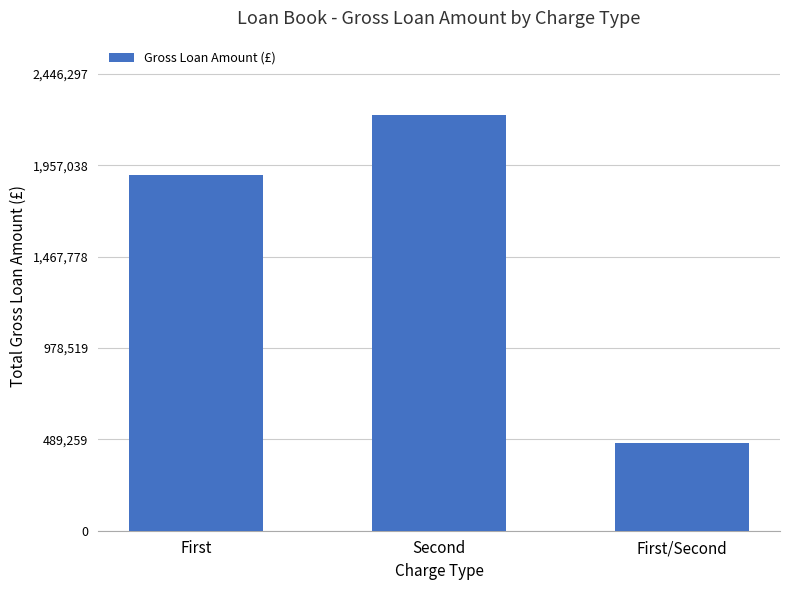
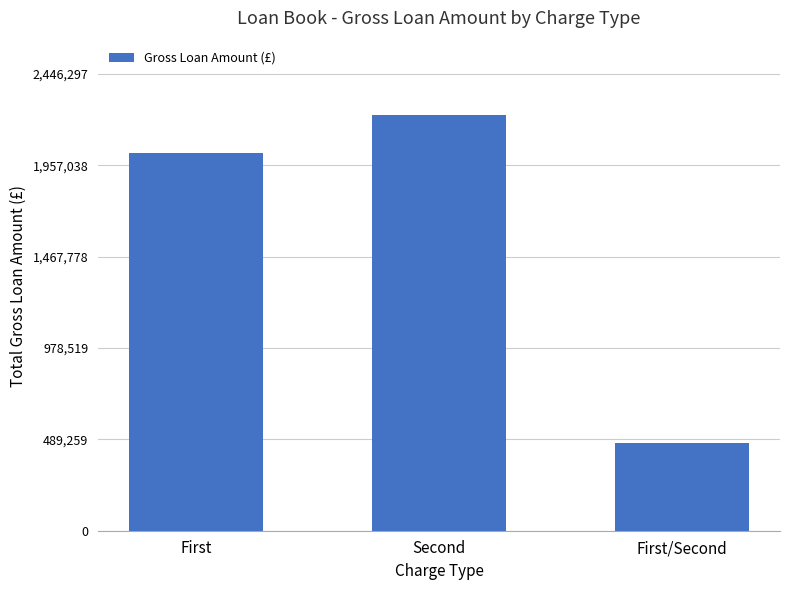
First: 1,900,000 -> 2,020,000
